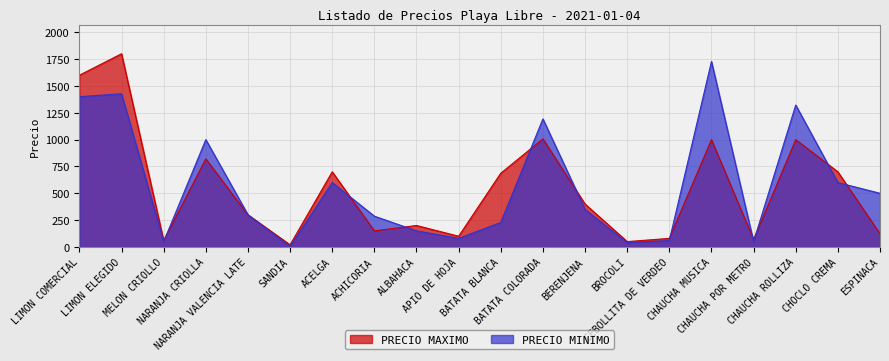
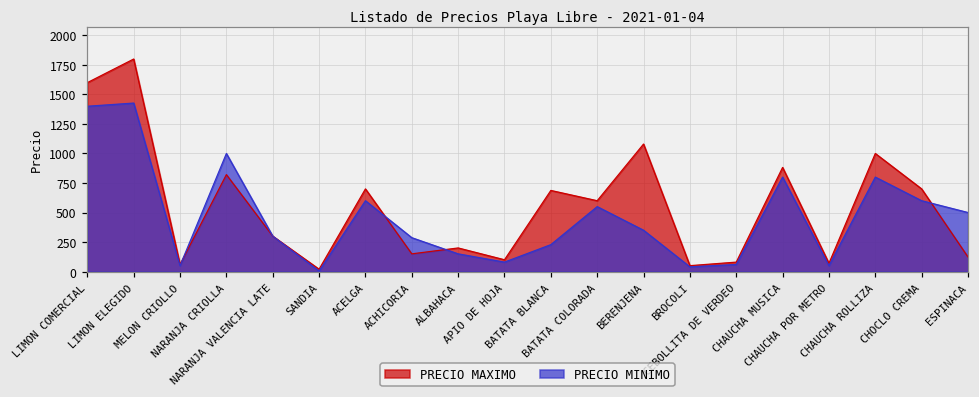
PRECIO MAXIMO, BATATA COLORADA: 1010 -> 600
PRECIO MINIMO, BATATA COLORADA: 1190 -> 550
PRECIO MAXIMO, BERENJENA: 400 -> 1080
PRECIO MAXIMO, CHAUCHA MUSICA: 1000 -> 880
PRECIO MINIMO, CHAUCHA MUSICA: 1730 -> 800
PRECIO MINIMO, CHAUCHA ROLLIZA: 1320 -> 800
